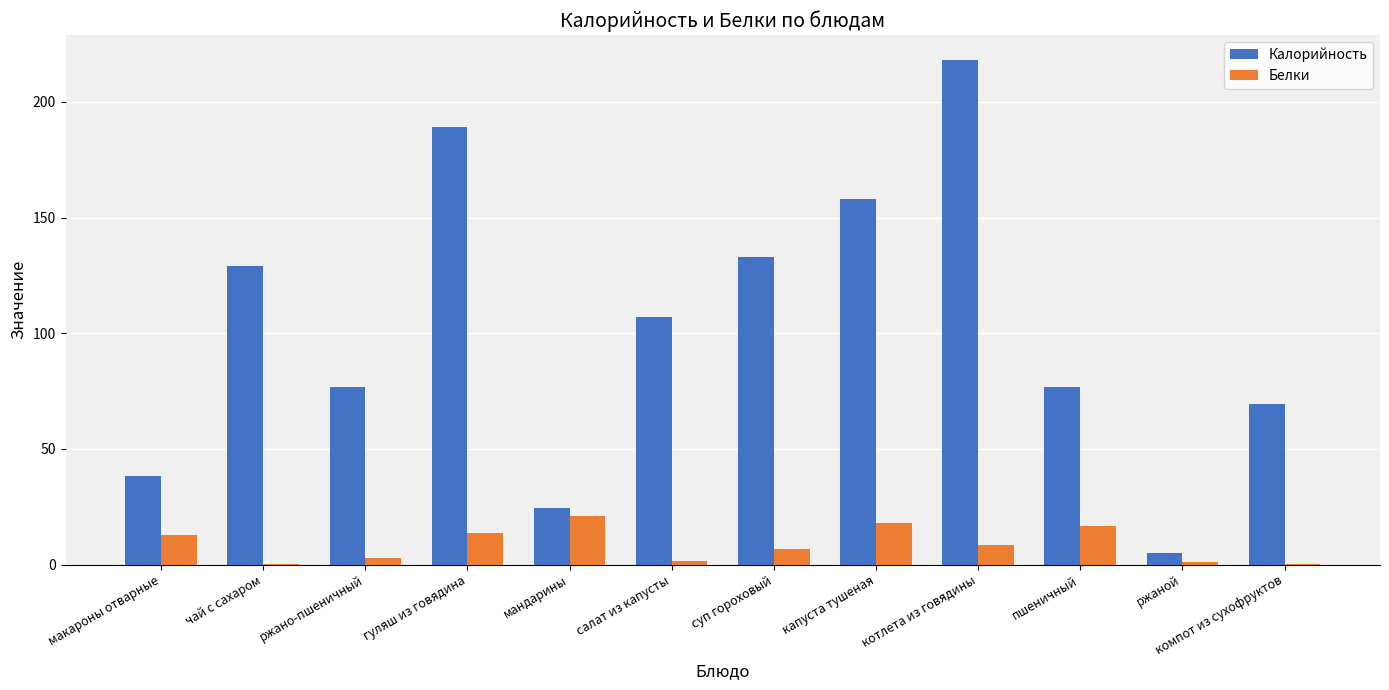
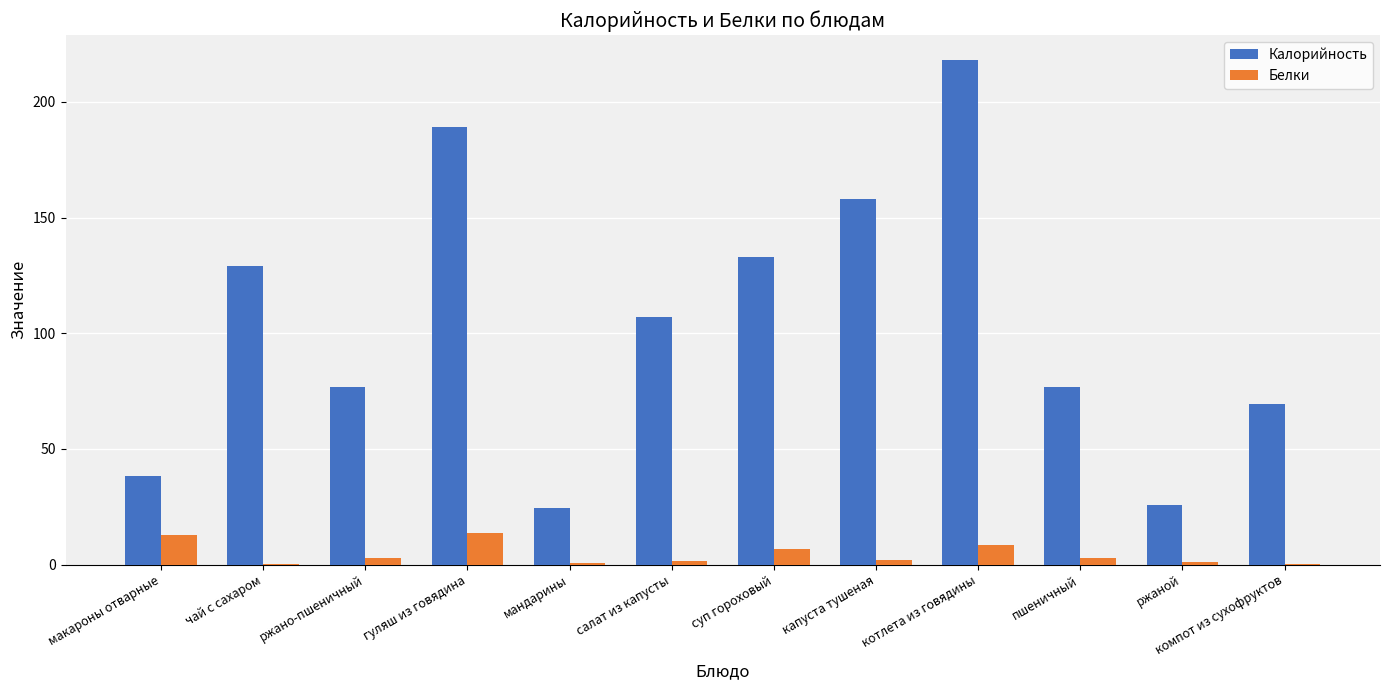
Белки, мандарины: 21 -> 1
Белки, капуста тушеная: 18 -> 2
Белки, пшеничный: 17 -> 3
Калорийность, ржаной: 5 -> 26
